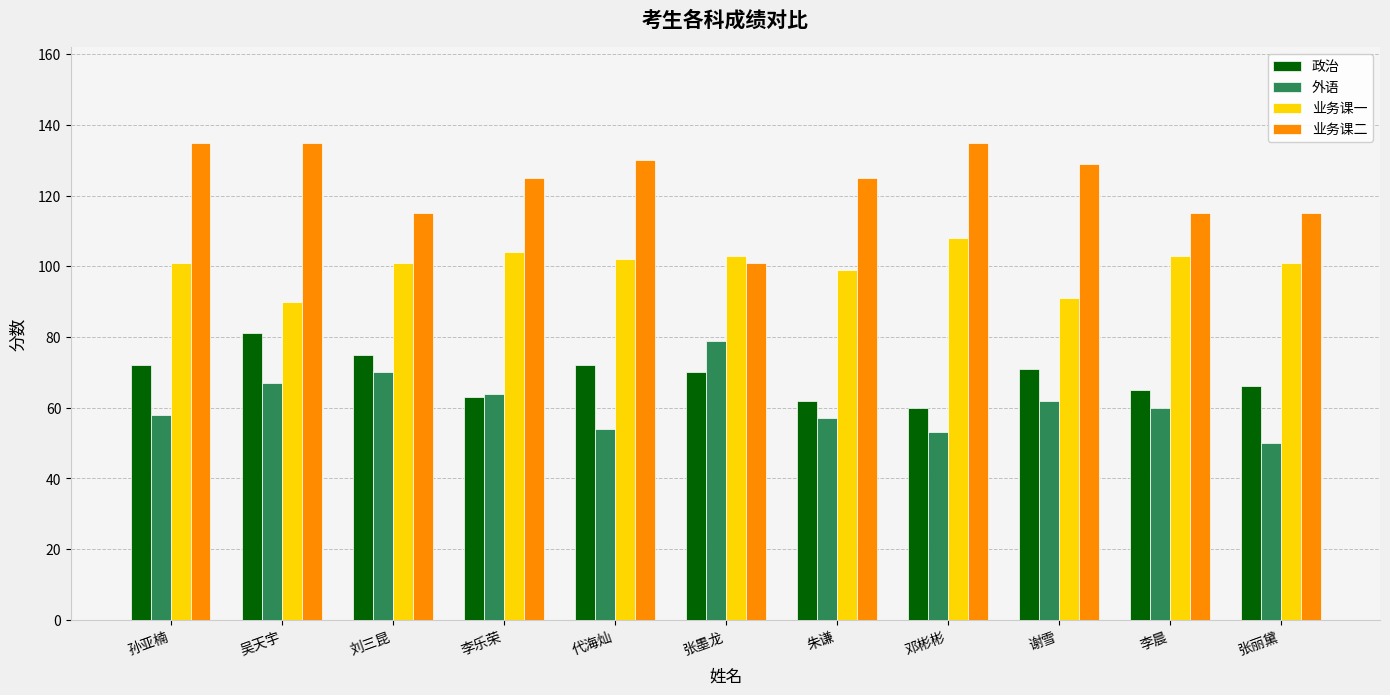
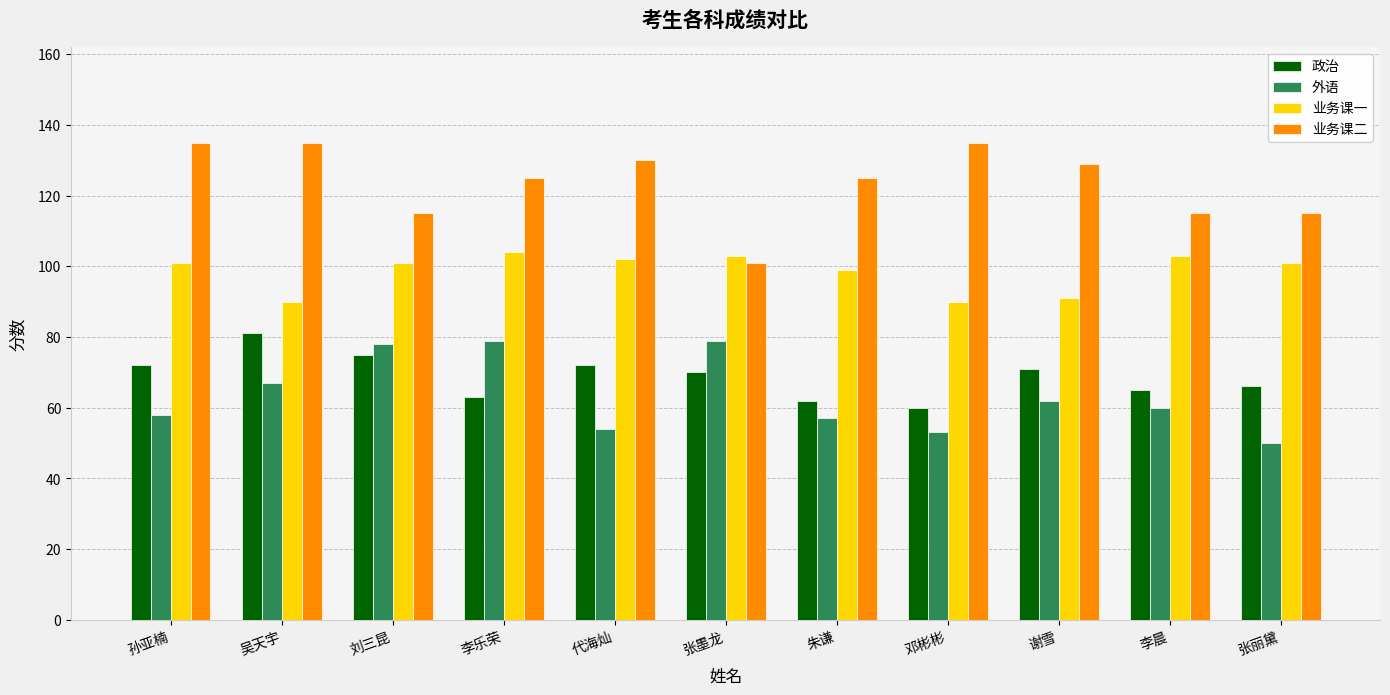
外语, 刘三昆: 70 -> 78
外语, 李乐荣: 64 -> 79
业务课一, 邓彬彬: 108 -> 90
